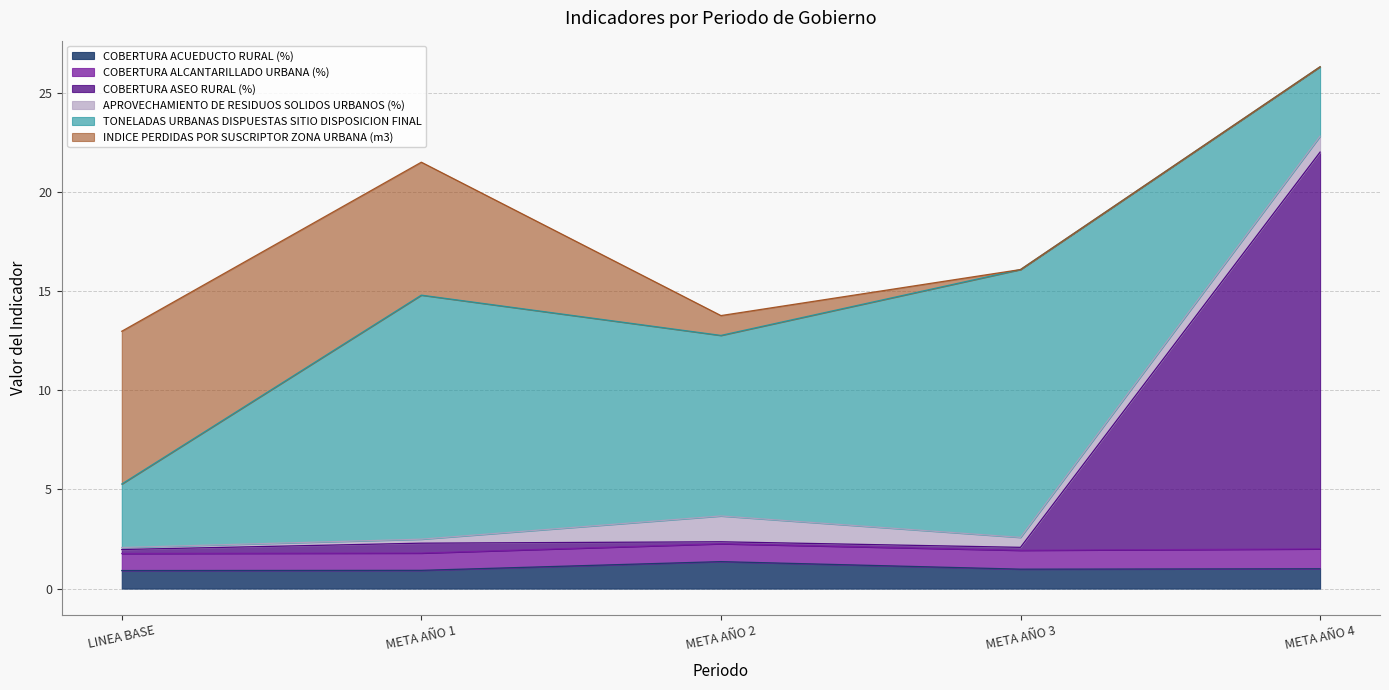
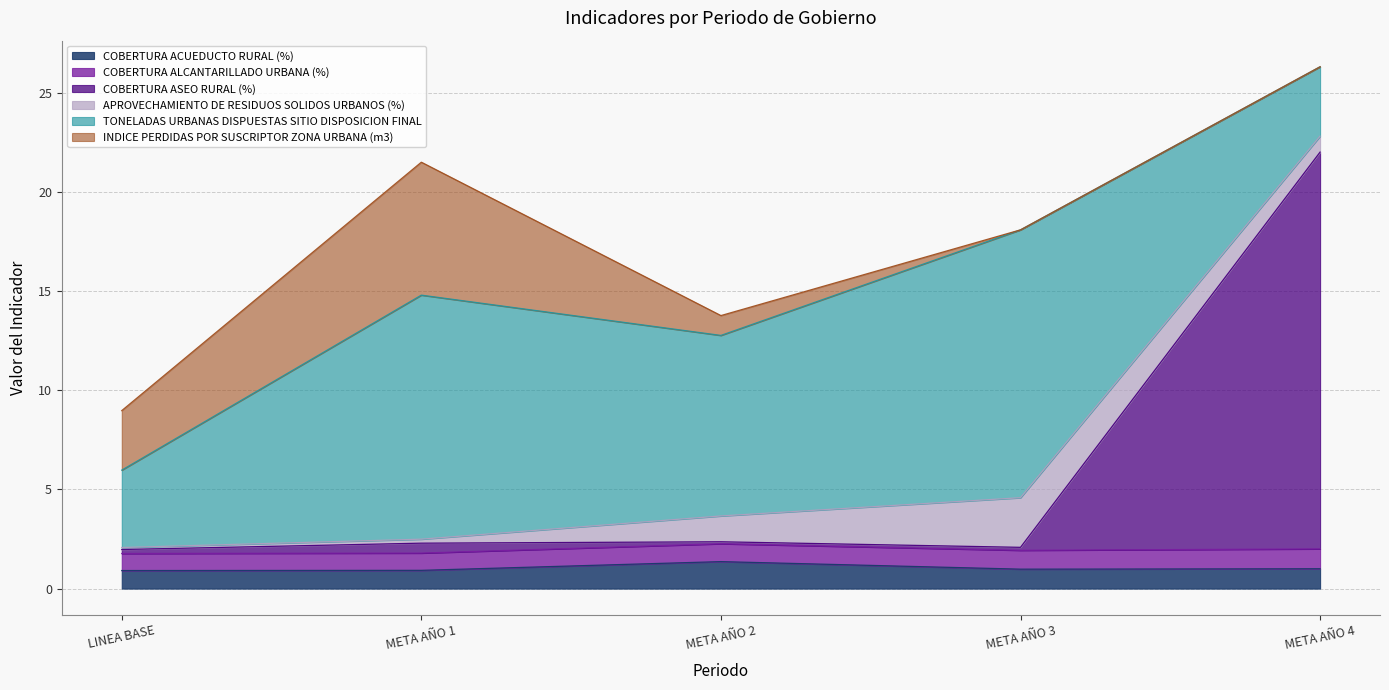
TONELADAS URBANAS DISPUESTAS SITIO DISPOSICION FINAL, LINEA BASE: 3.2 -> 3.9
INDICE PERDIDAS POR SUSCRIPTOR ZONA URBANA (m3), LINEA BASE: 7.7 -> 3.0
APROVECHAMIENTO DE RESIDUOS SOLIDOS URBANOS (%), META AÑO 3: 0.5 -> 2.5
